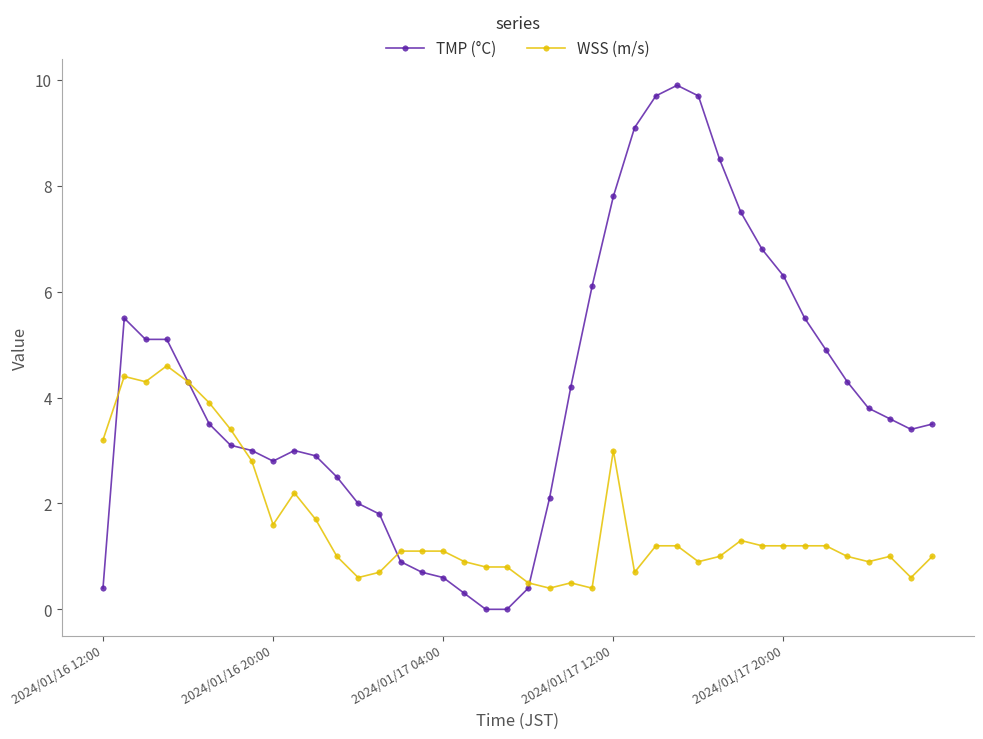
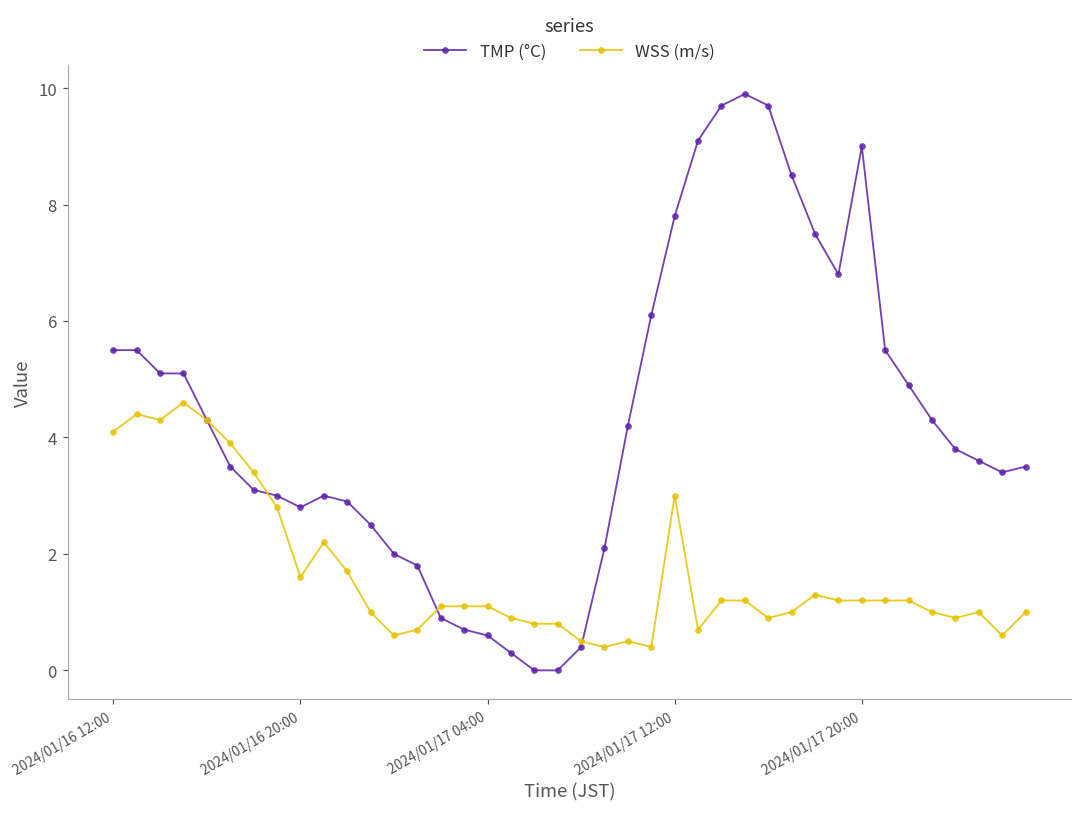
TMP (°C), 2024/01/16 12:00: 0.4 -> 5.5
WSS (m/s), 2024/01/16 12:00: 3.2 -> 4.1
TMP (°C), 2024/01/17 20:00: 6.3 -> 9.0
